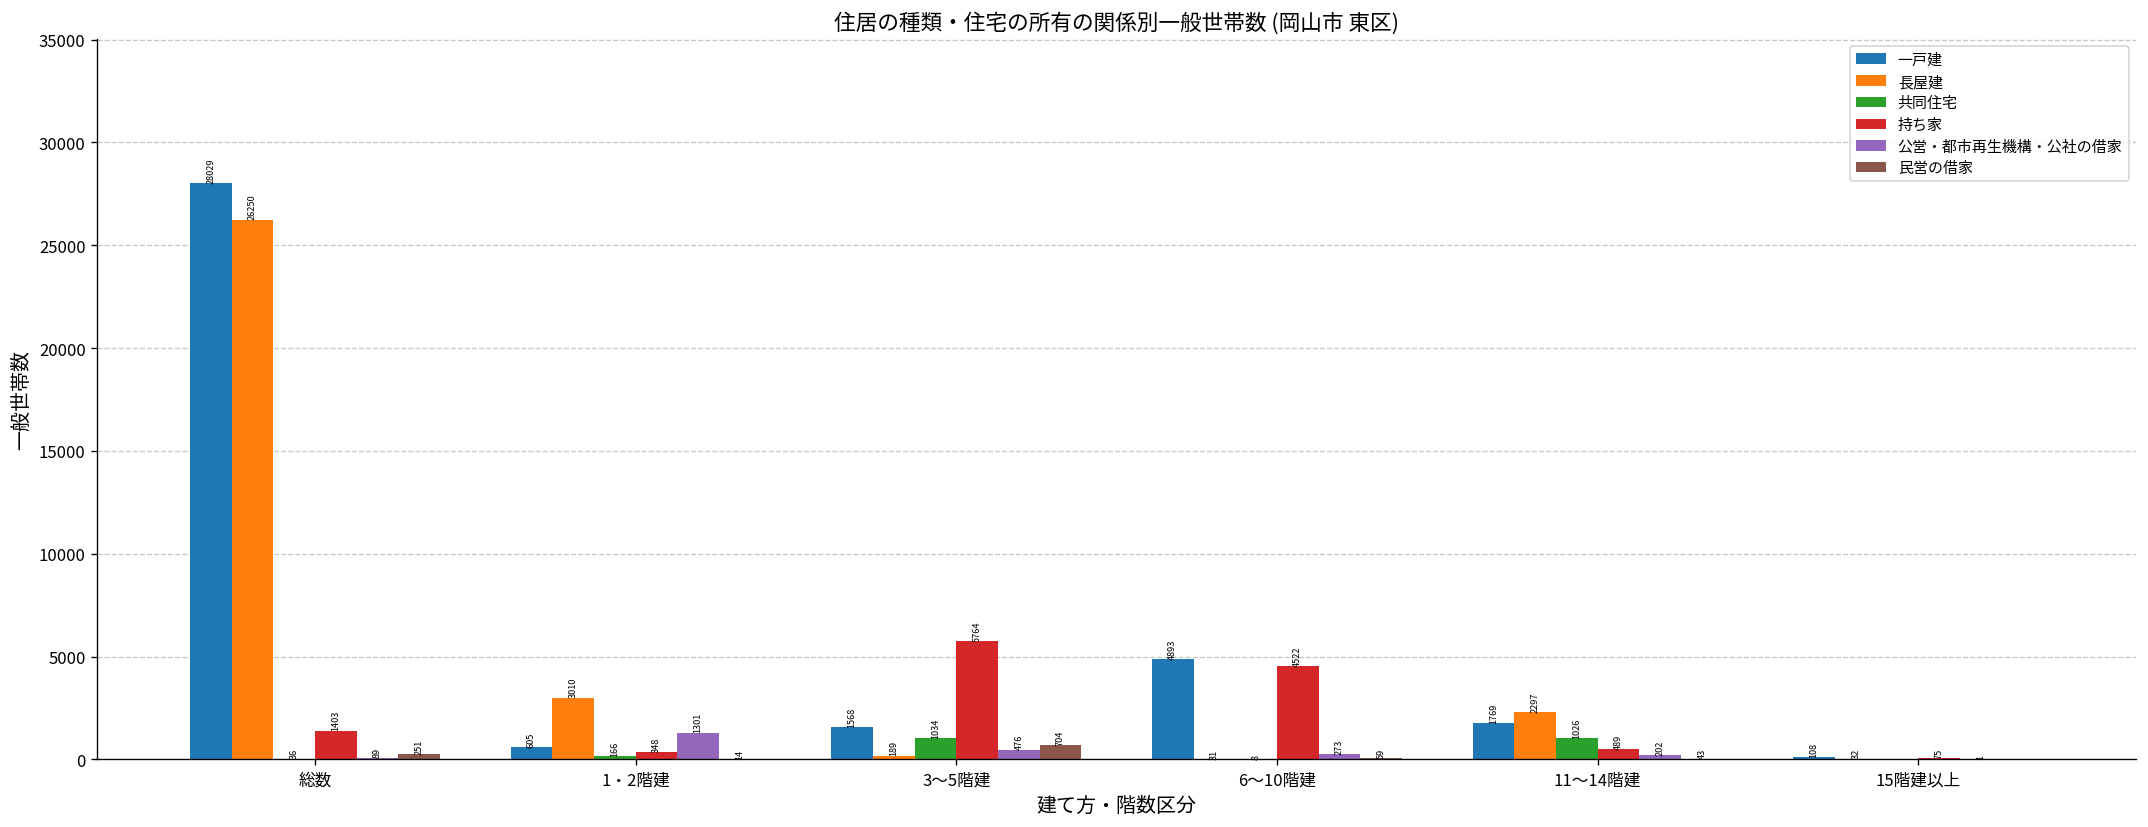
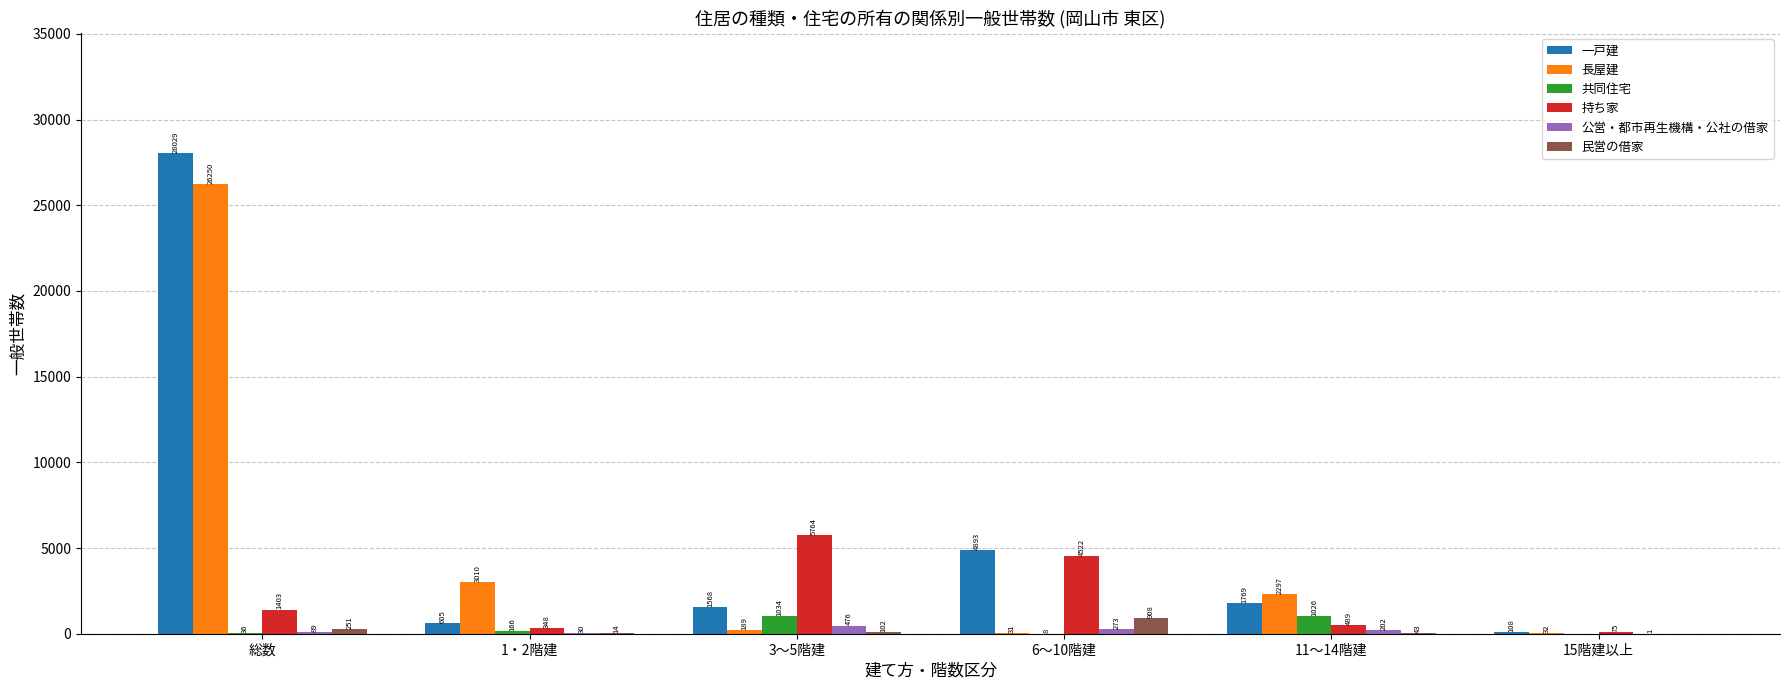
公営・都市再生機構・公社の借家, 1・2階建: 1301 -> 30
民営の借家, 3～5階建: 704 -> 102
民営の借家, 6～10階建: 59 -> 908
